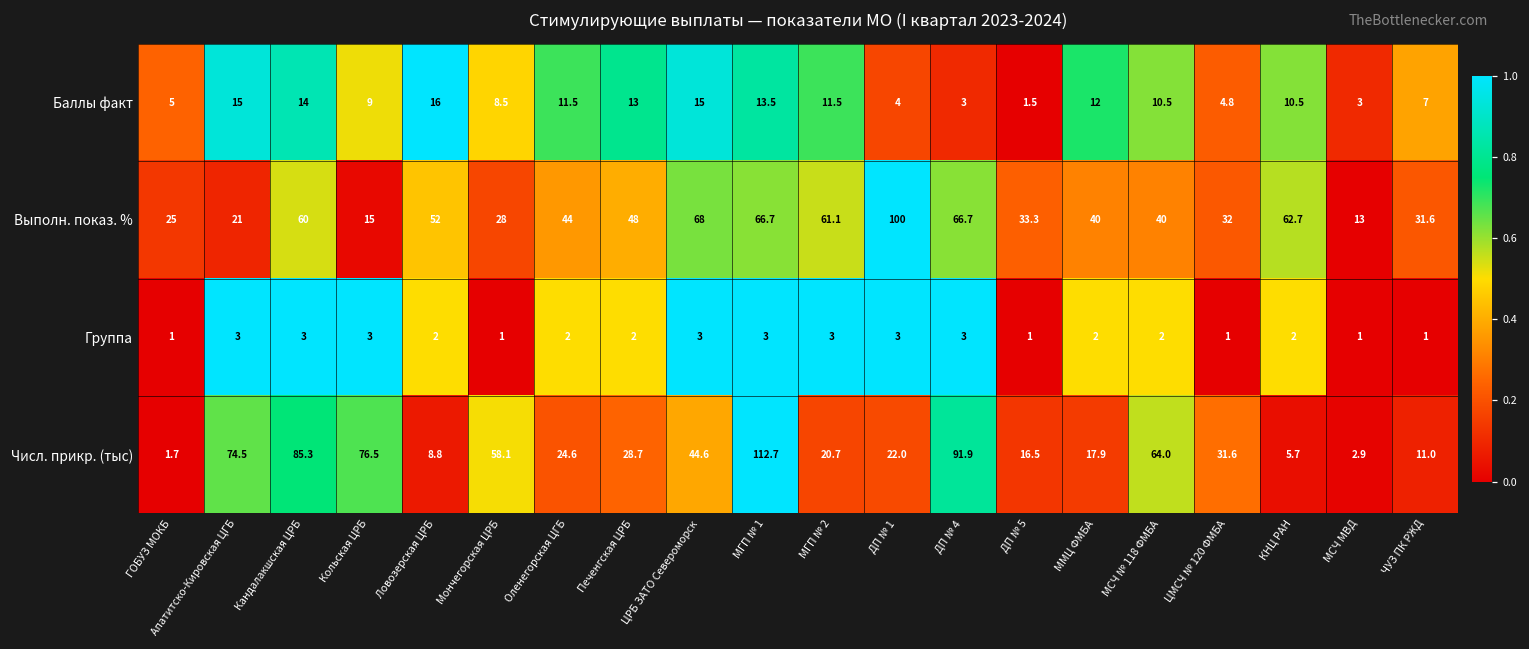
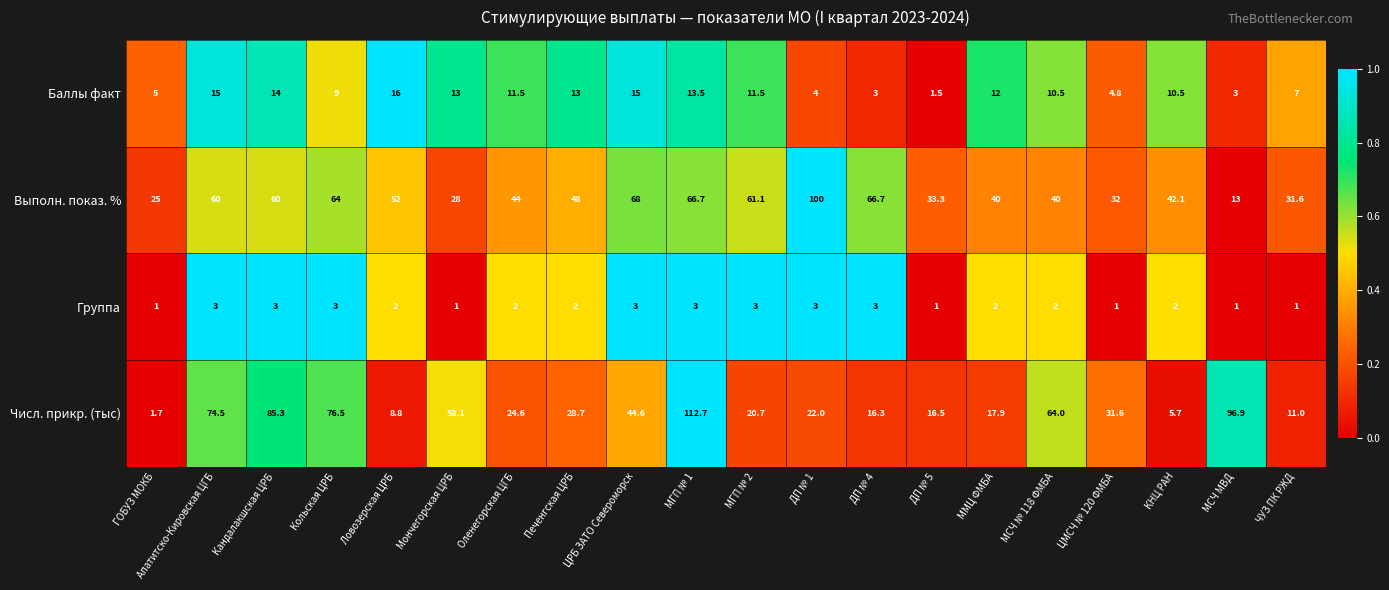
Баллы факт, Мончегорская ЦРБ: 8.5 -> 13
Выполн. показ. %, Апатитско-Кировская ЦГБ: 21 -> 60
Выполн. показ. %, Кольская ЦРБ: 15 -> 64
Выполн. показ. %, КНЦ РАН: 62.7 -> 42.1
Числ. прикр. (тыс), ДП № 4: 91.9 -> 16.3
Числ. прикр. (тыс), МСЧ МВД: 2.9 -> 96.9
